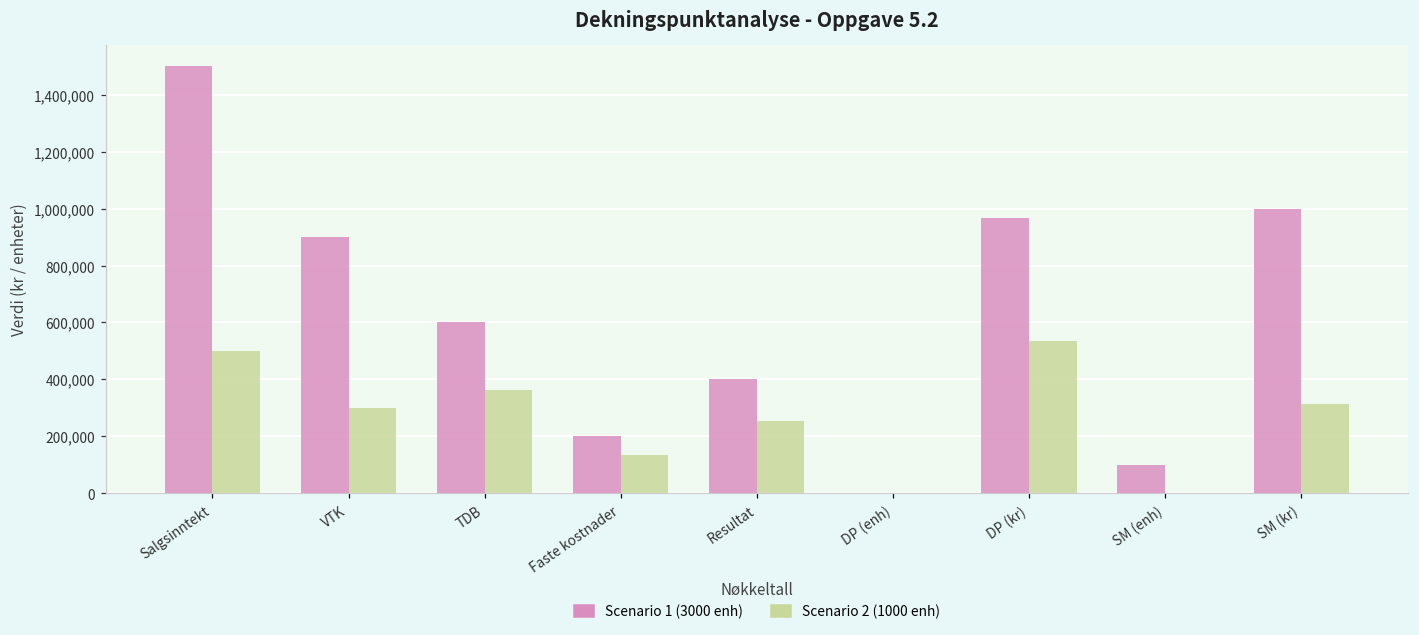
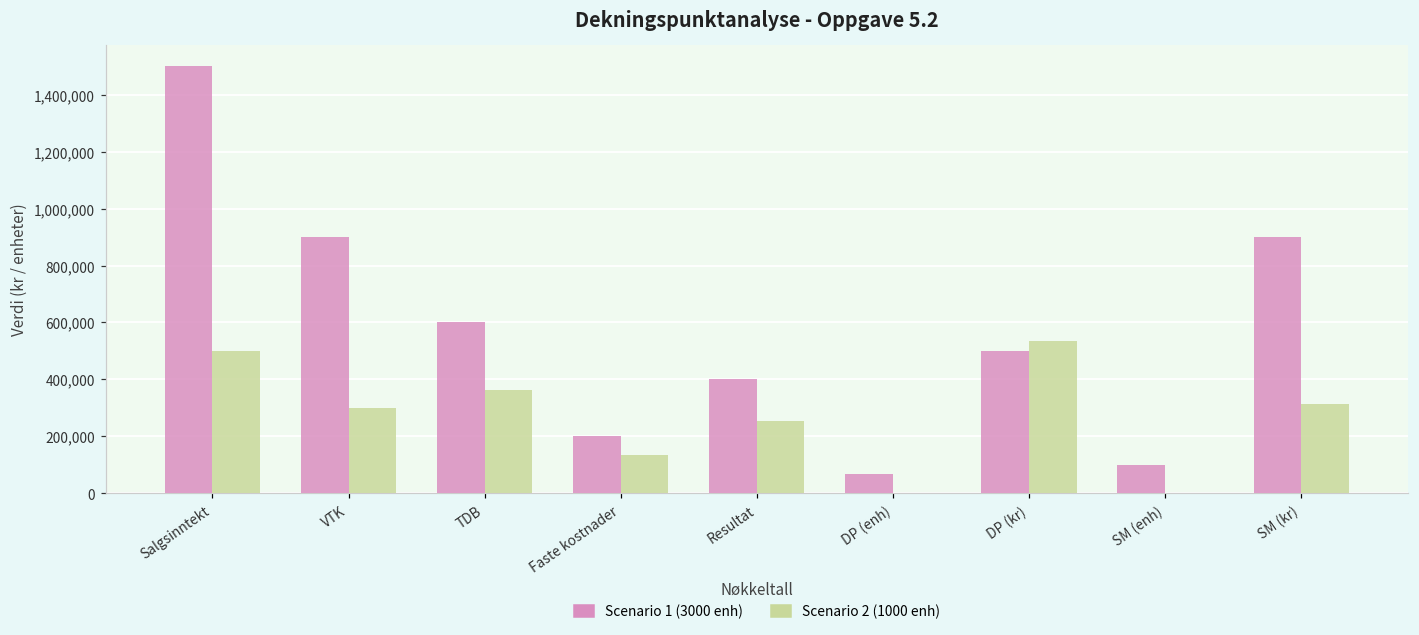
Scenario 1 (3000 enh), DP (enh): 0 -> 70,000
Scenario 1 (3000 enh), DP (kr): 970,000 -> 500,000
Scenario 1 (3000 enh), SM (kr): 1,000,000 -> 900,000
